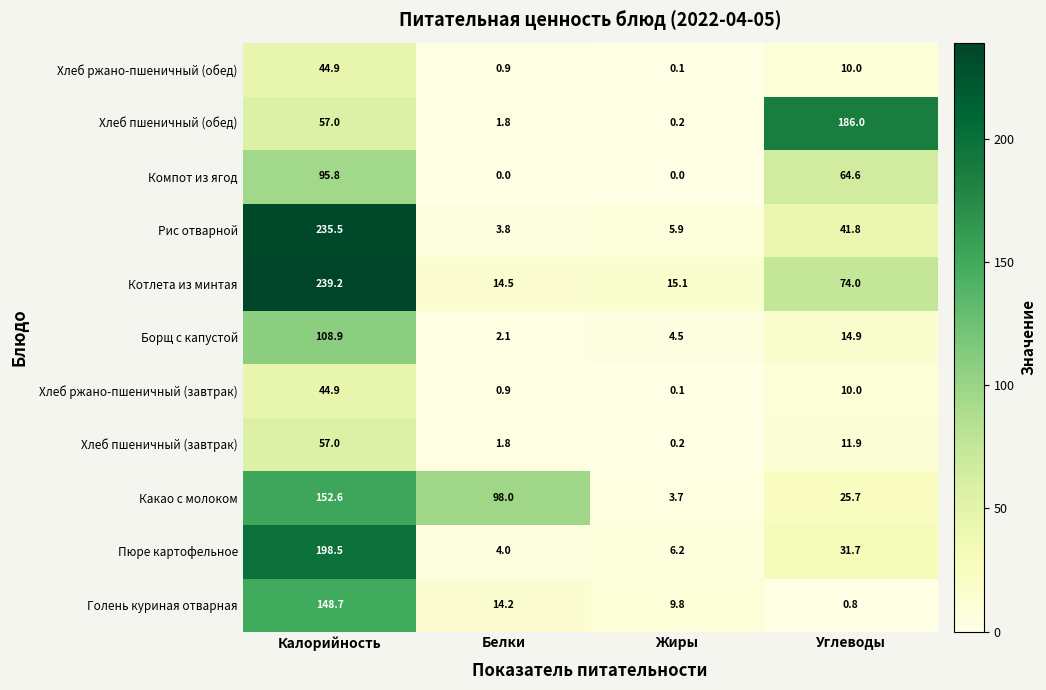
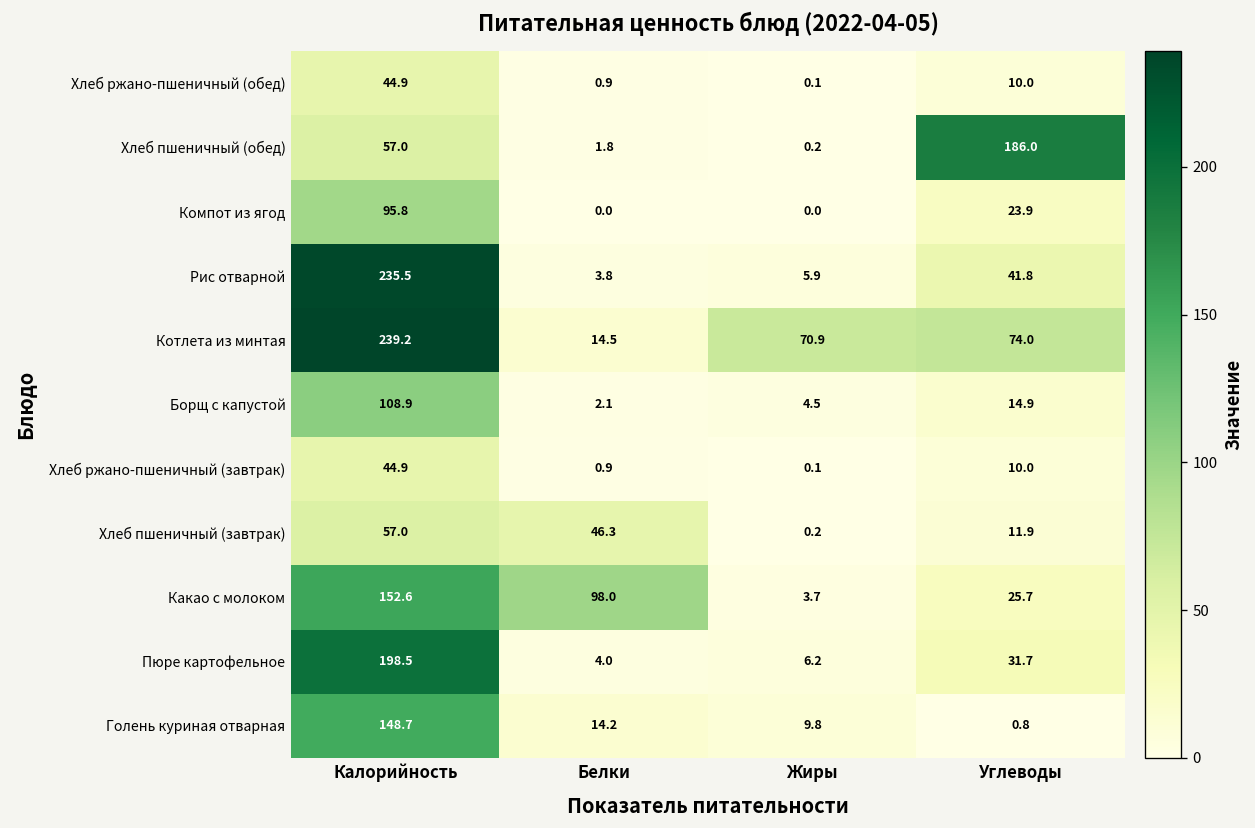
Компот из ягод, Углеводы: 64.6 -> 23.9
Котлета из минтая, Жиры: 15.1 -> 70.9
Хлеб пшеничный (завтрак), Белки: 1.8 -> 46.3
